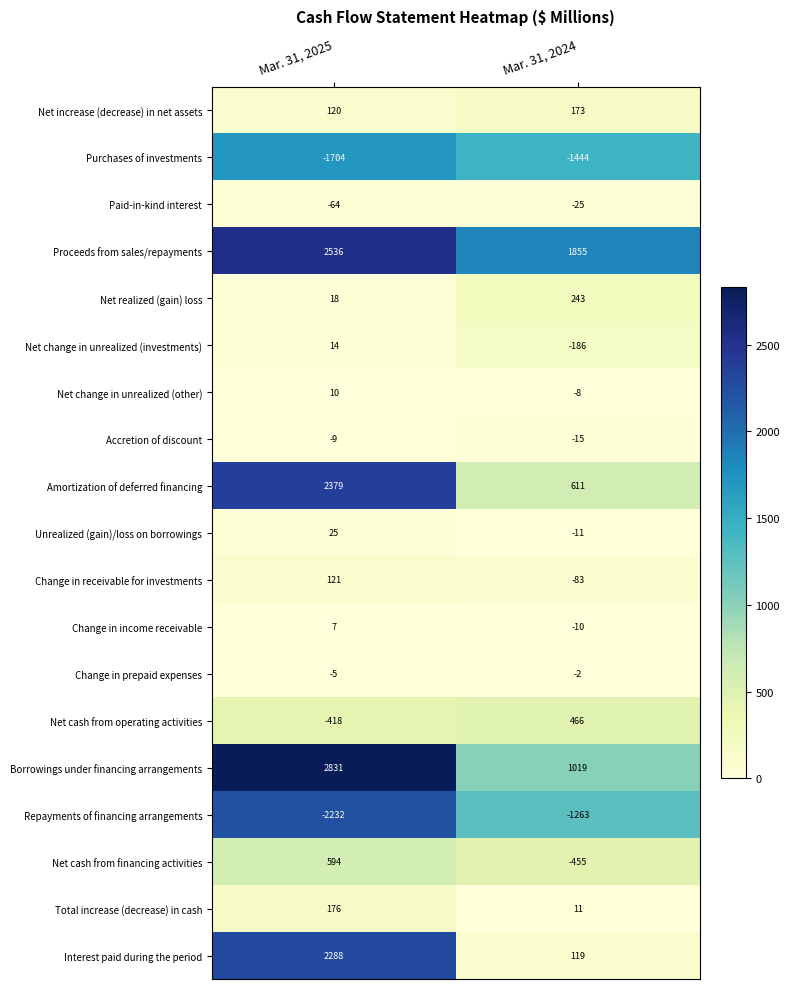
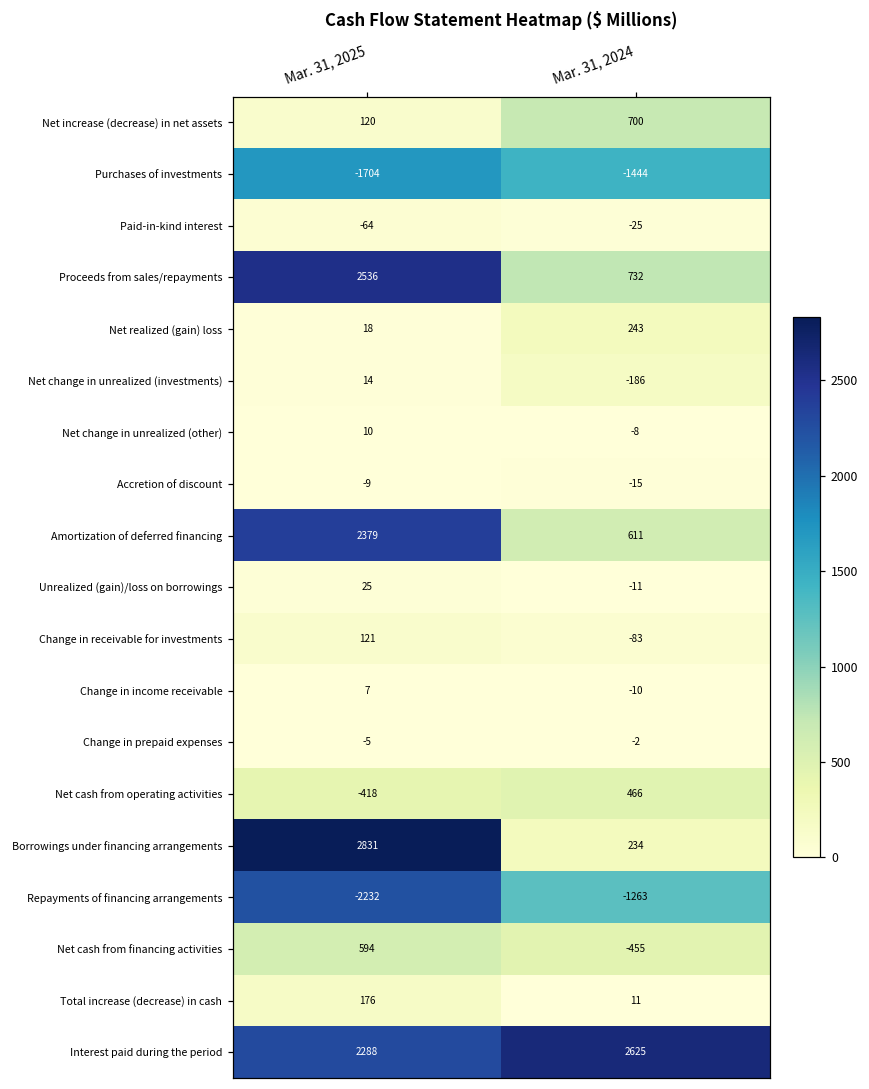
Net increase (decrease) in net assets, Mar. 31, 2024: 173 -> 700
Proceeds from sales/repayments, Mar. 31, 2024: 1855 -> 732
Borrowings under financing arrangements, Mar. 31, 2024: 1019 -> 234
Interest paid during the period, Mar. 31, 2024: 119 -> 2625
